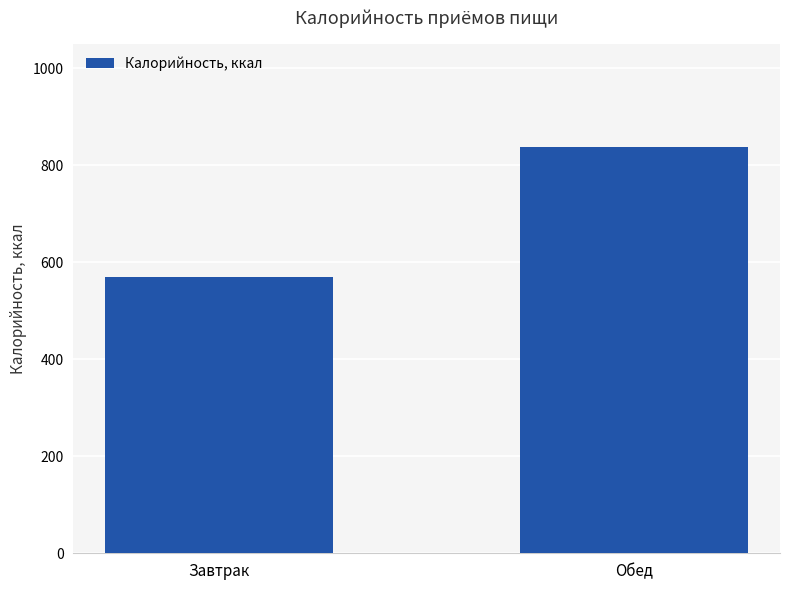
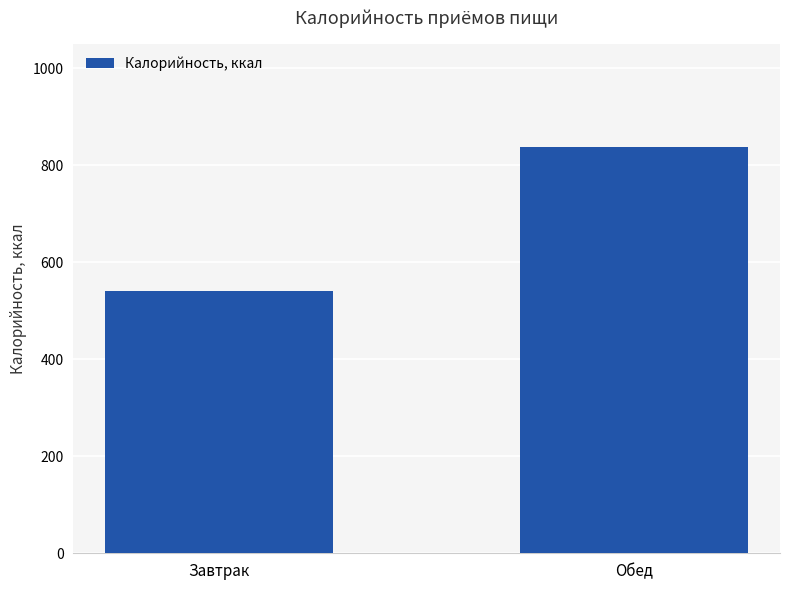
Завтрак: 570 -> 540
